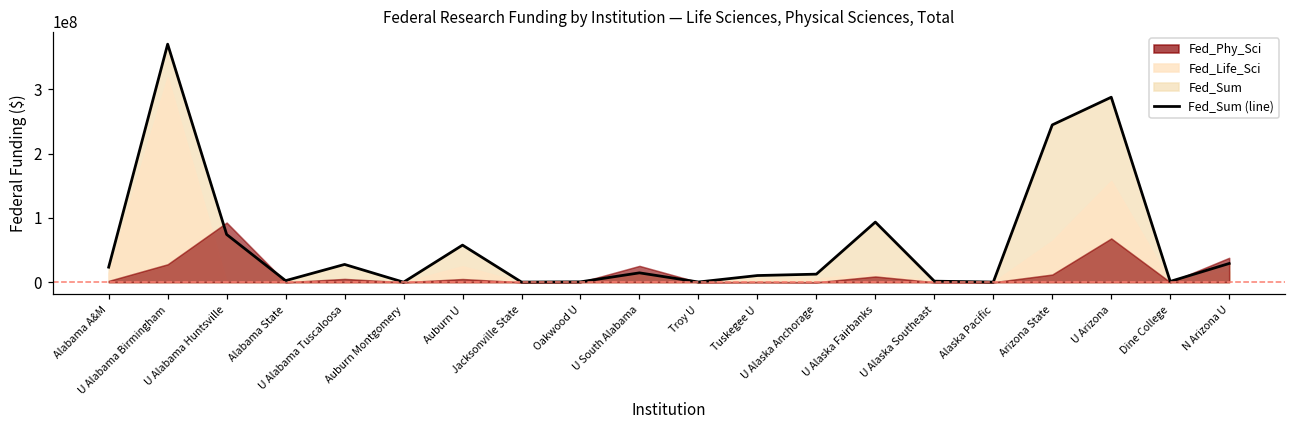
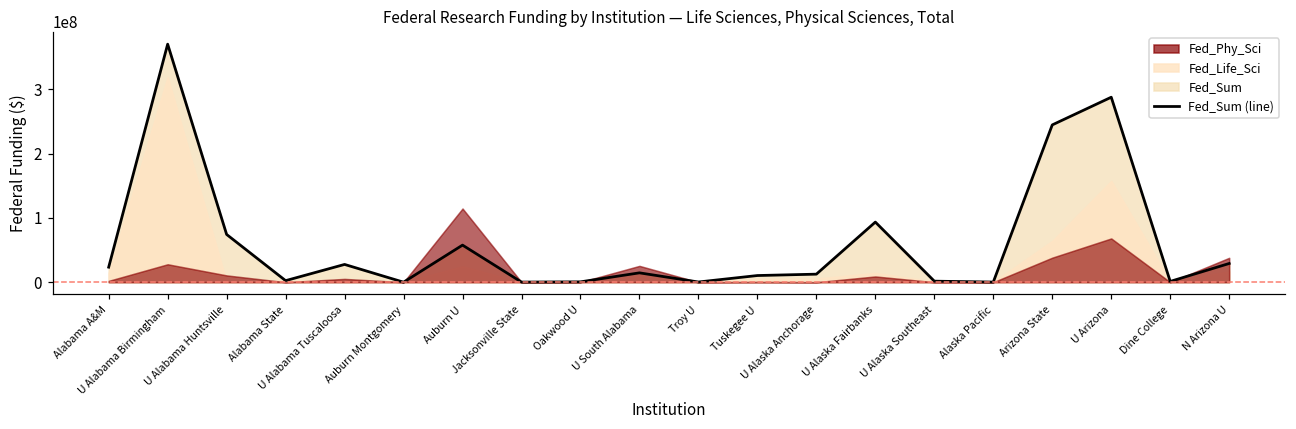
Fed_Phy_Sci, U Alabama Huntsville: 90000000 -> 10000000
Fed_Phy_Sci, Auburn U: 0 -> 110000000
Fed_Phy_Sci, Arizona State: 10000000 -> 40000000
